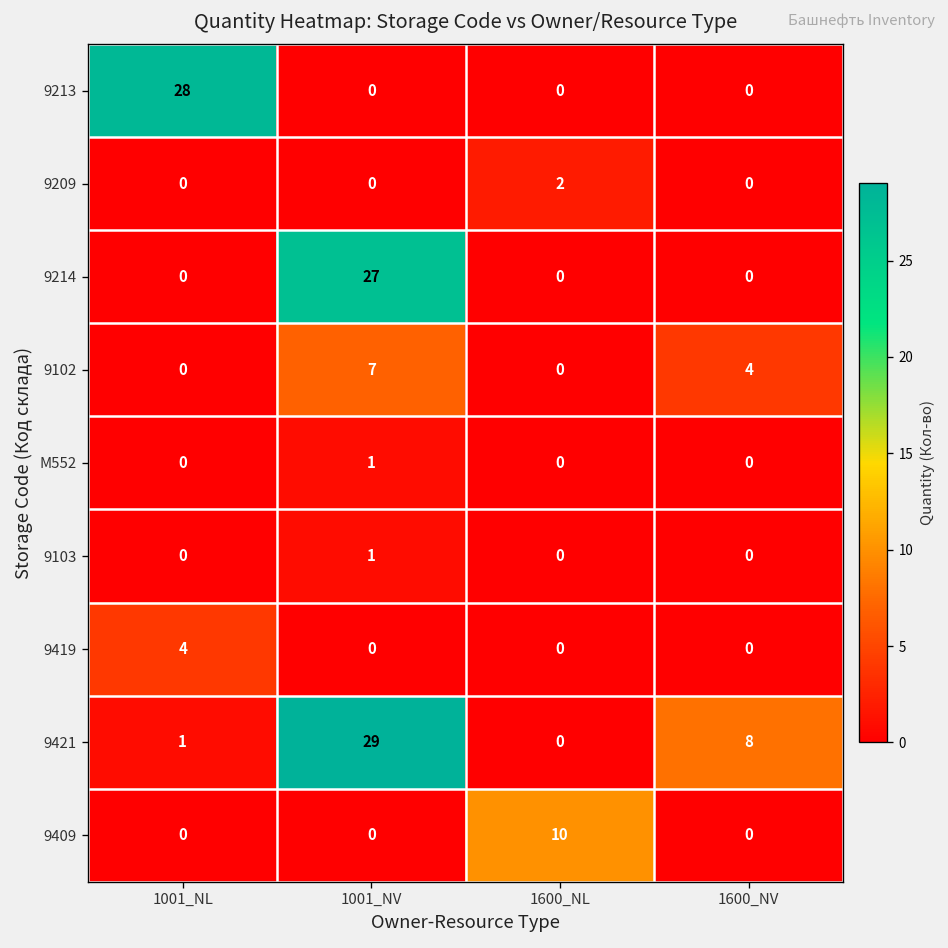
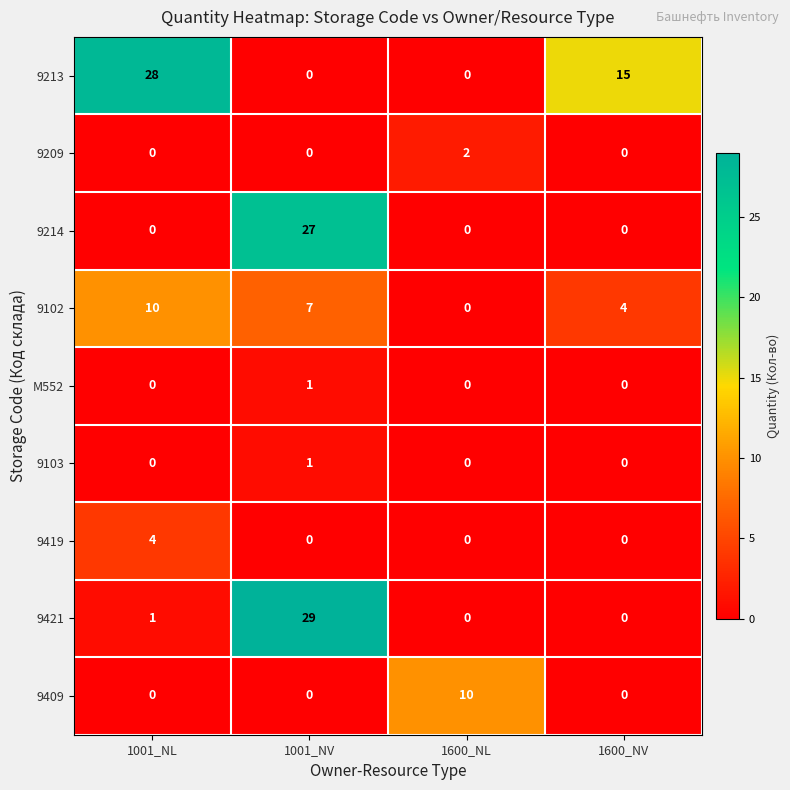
9213, 1600_NV: 0 -> 15
9102, 1001_NL: 0 -> 10
9421, 1600_NV: 8 -> 0
